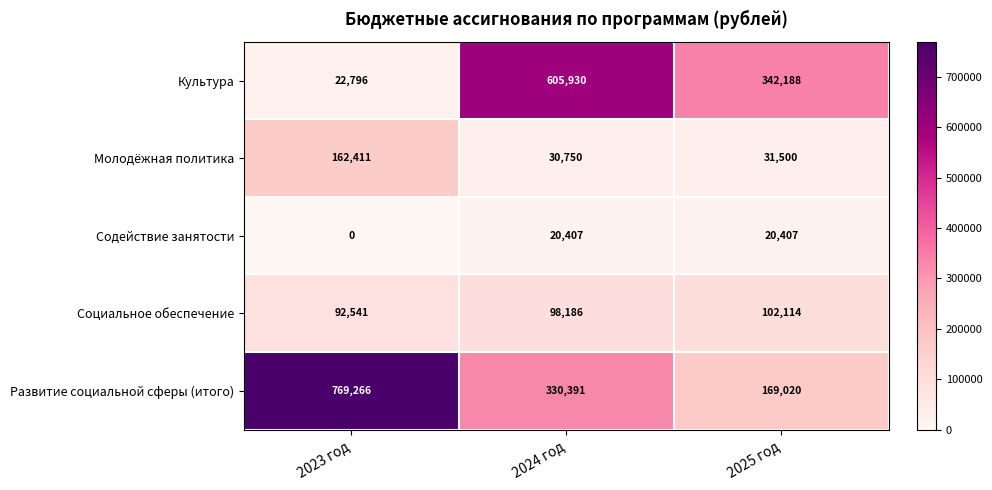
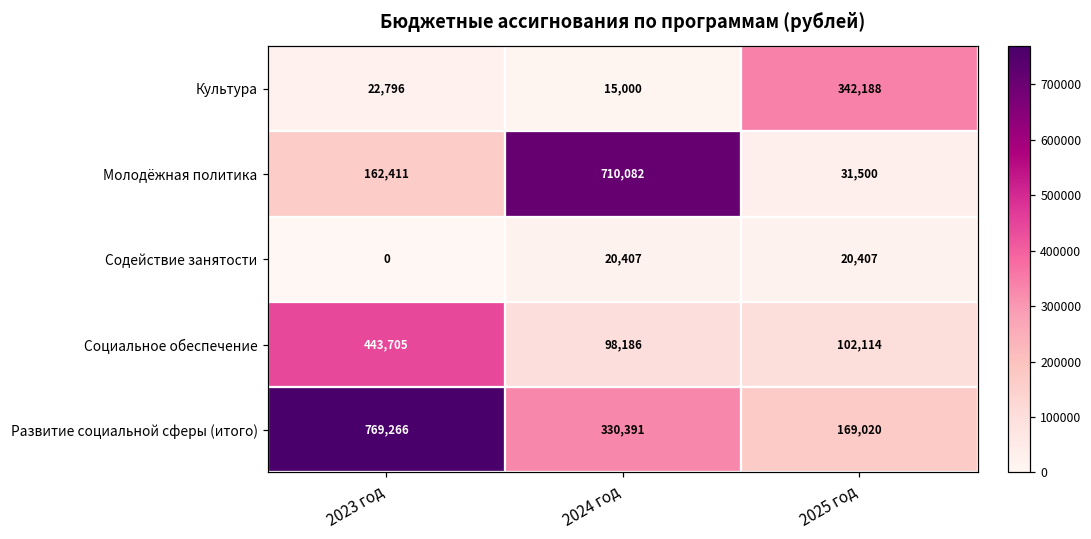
Культура, 2024 год: 605,930 -> 15,000
Молодёжная политика, 2024 год: 30,750 -> 710,082
Социальное обеспечение, 2023 год: 92,541 -> 443,705
